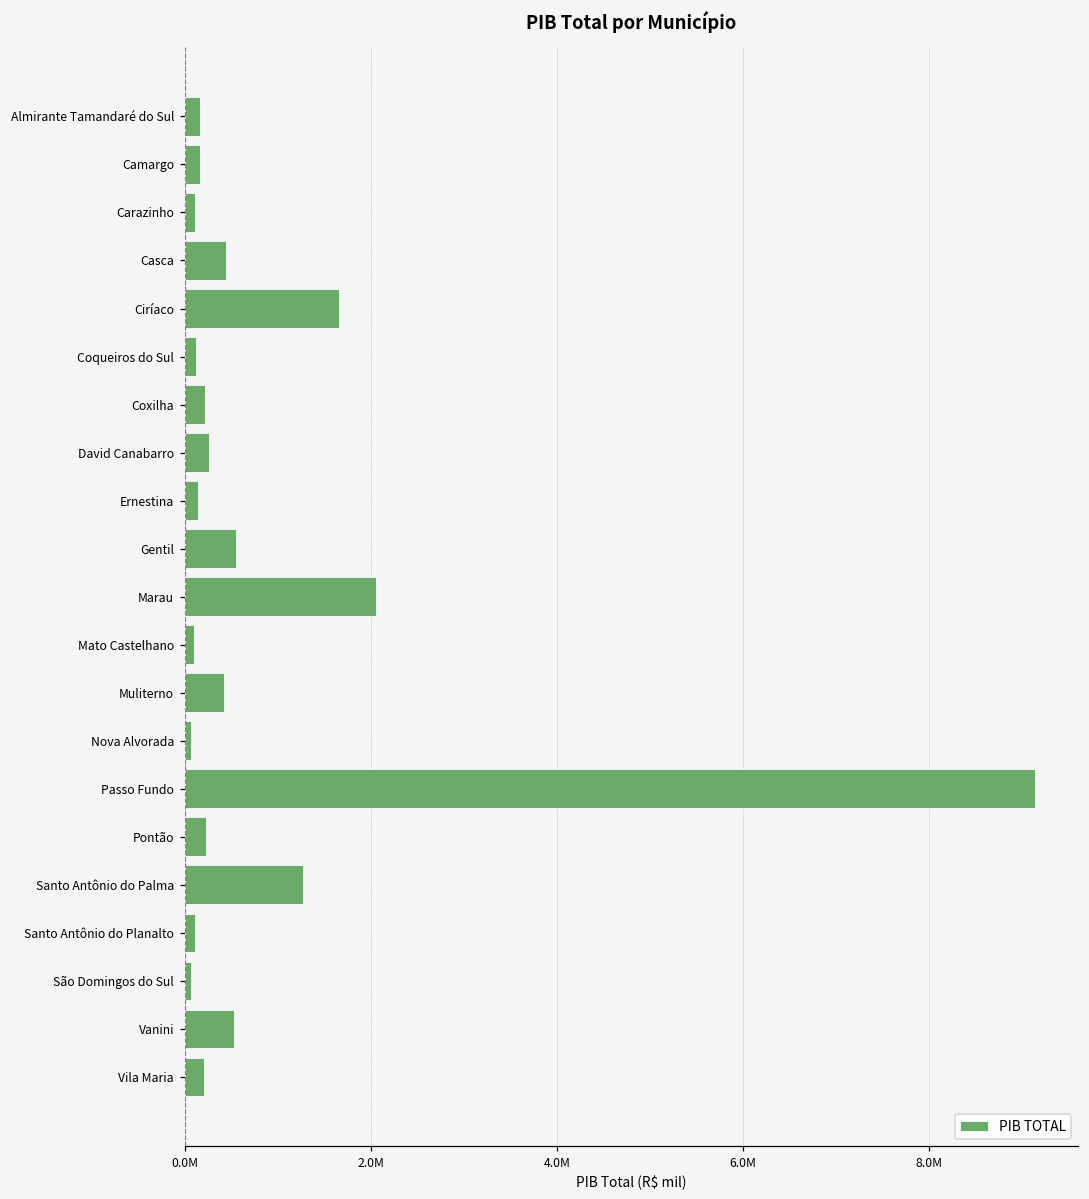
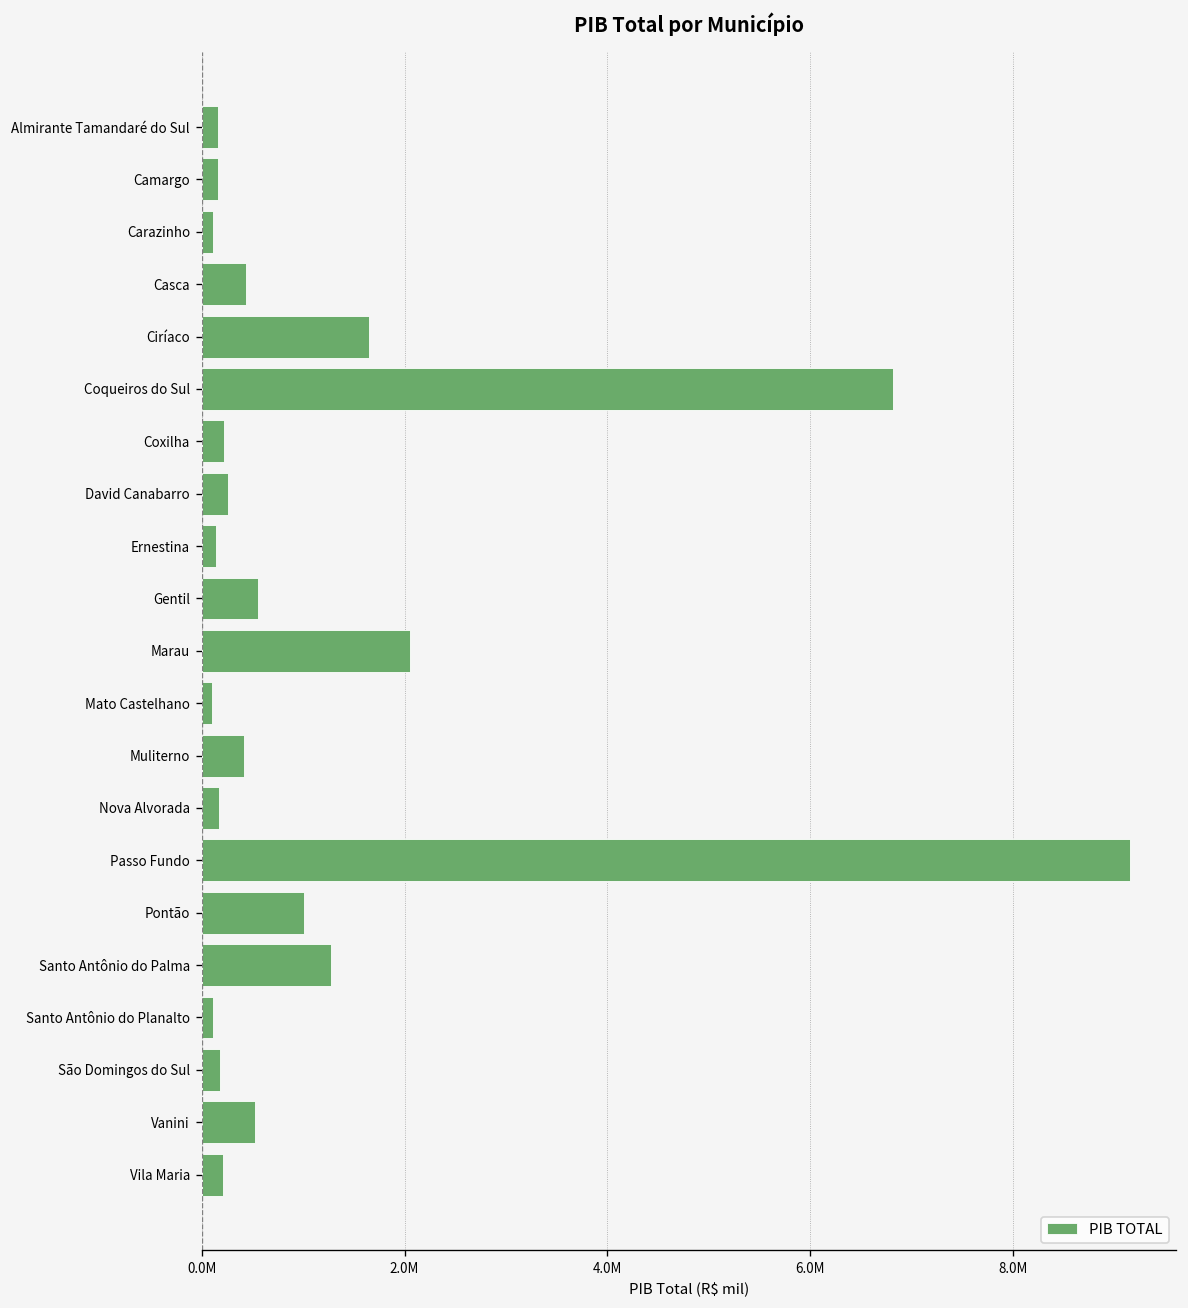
Coqueiros do Sul: 100000 -> 6800000
Nova Alvorada: 100000 -> 200000
Pontão: 200000 -> 1000000
São Domingos do Sul: 100000 -> 200000
